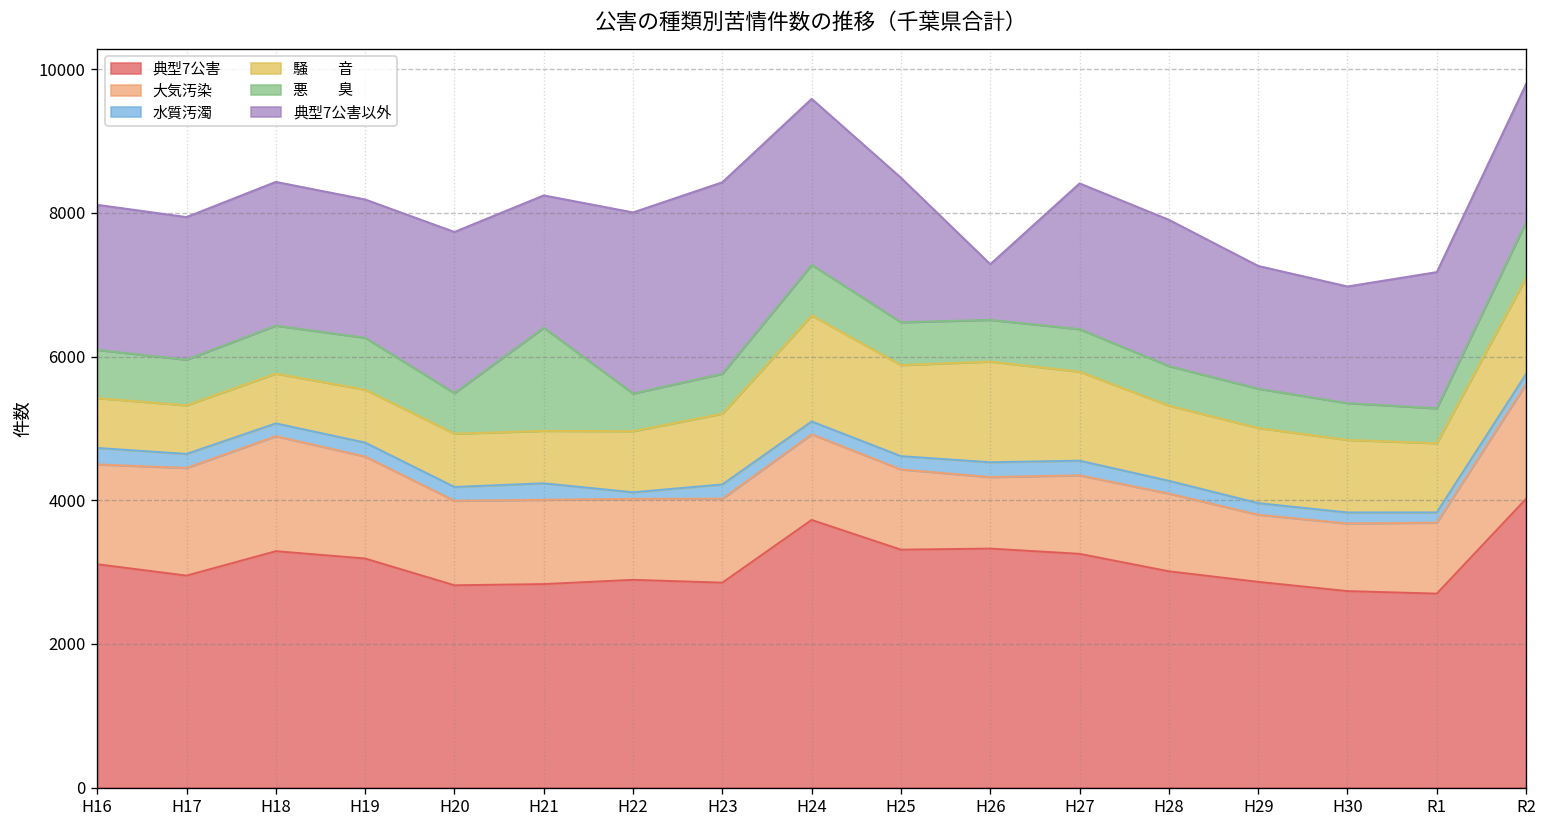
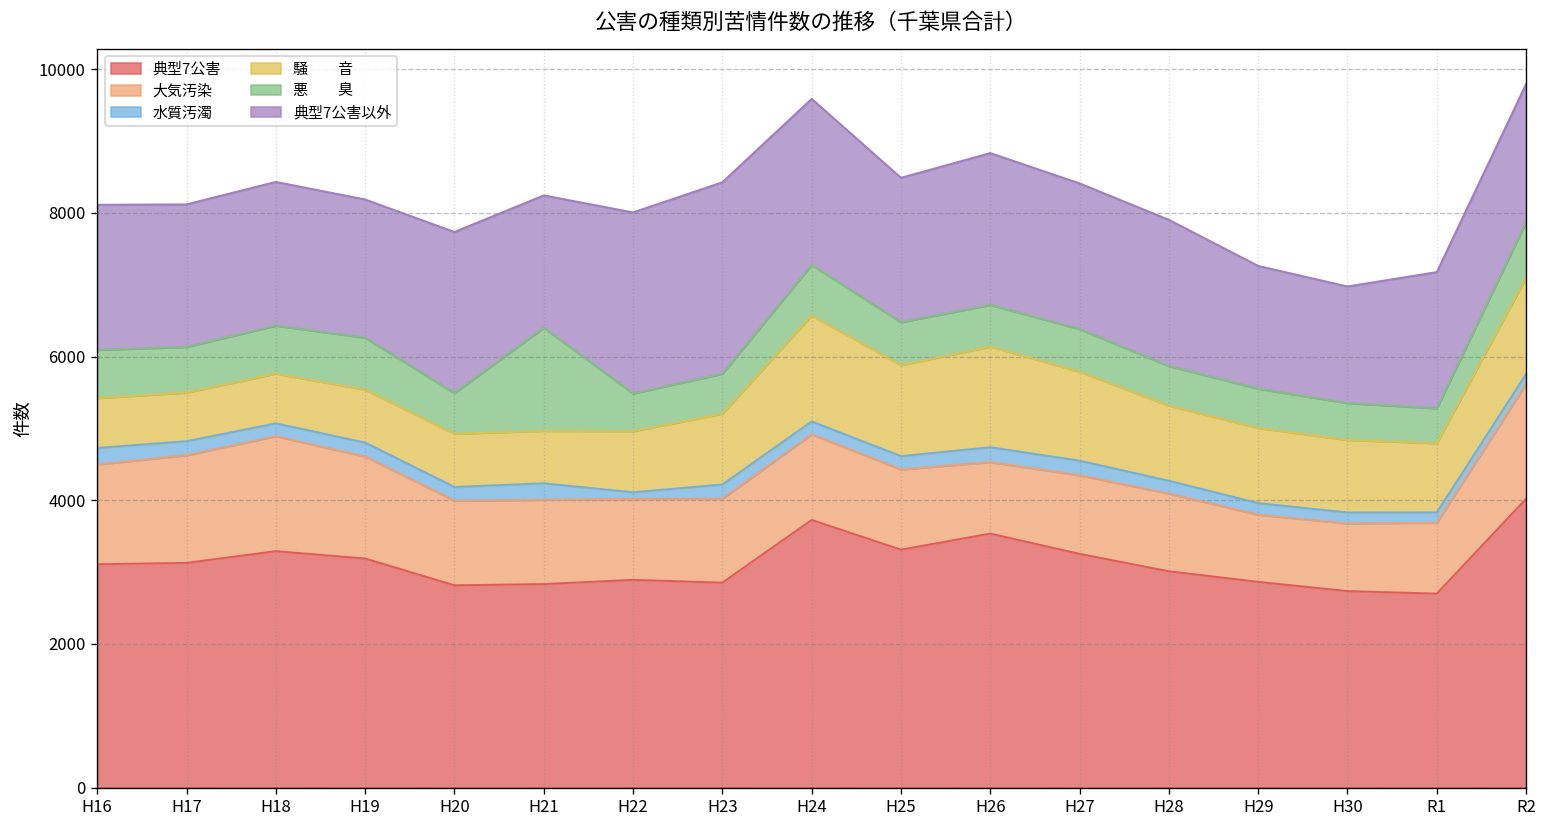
典型7公害, H17: 3000 -> 3100
典型7公害, H26: 3300 -> 3500
典型7公害以外, H26: 800 -> 2100
